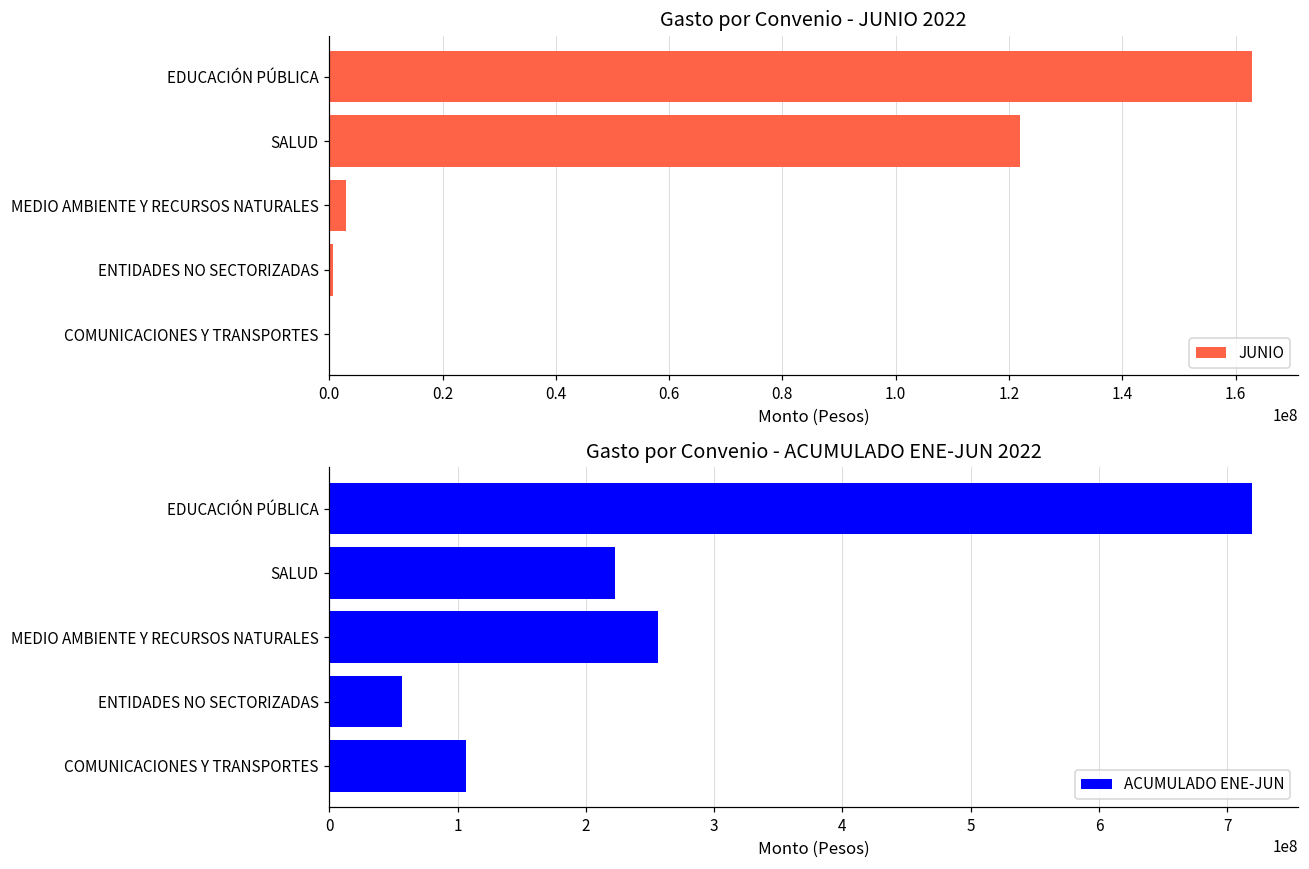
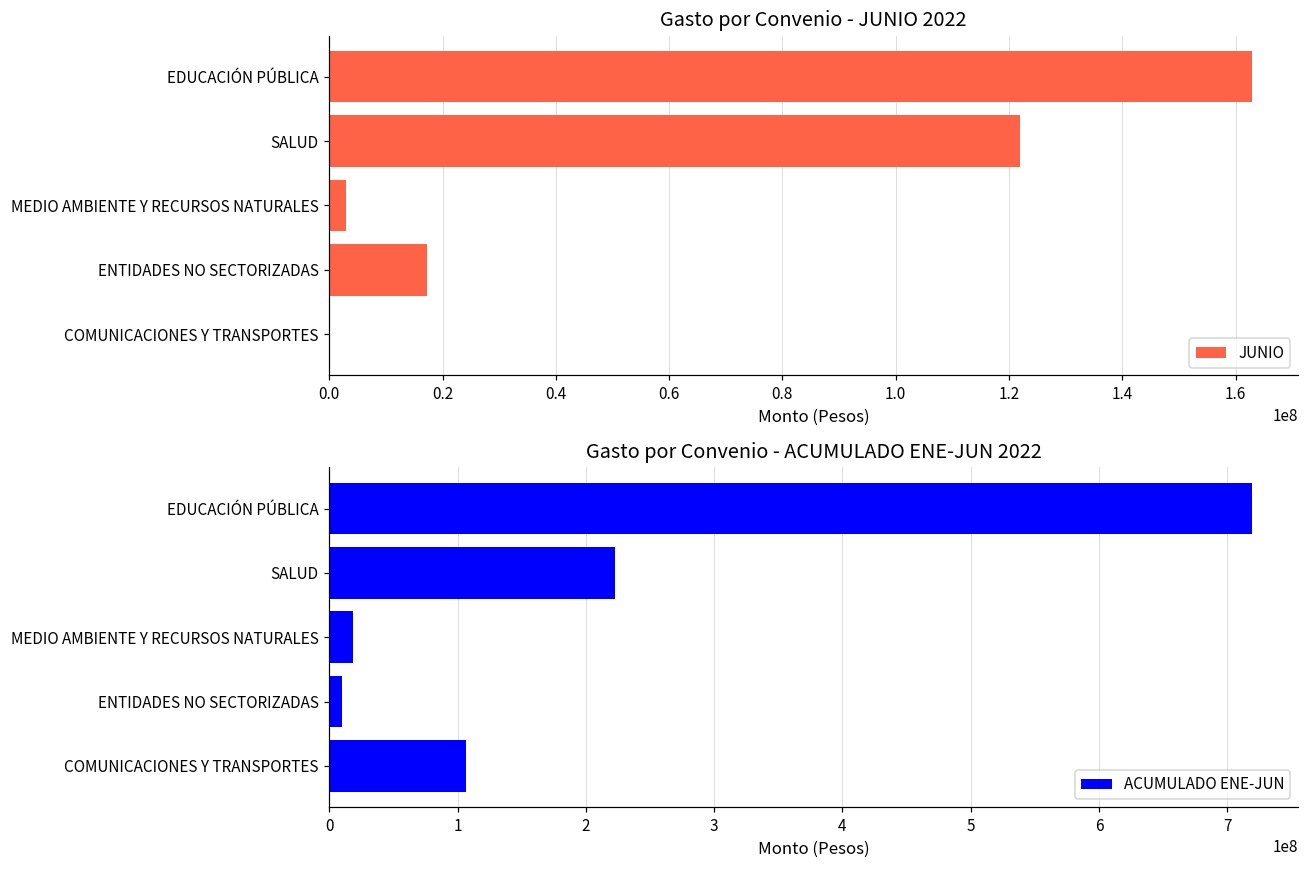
Gasto por Convenio - JUNIO 2022, ENTIDADES NO SECTORIZADAS: 1000000 -> 17000000
Gasto por Convenio - ACUMULADO ENE-JUN 2022, MEDIO AMBIENTE Y RECURSOS NATURALES: 256000000 -> 18000000
Gasto por Convenio - ACUMULADO ENE-JUN 2022, ENTIDADES NO SECTORIZADAS: 57000000 -> 10000000
